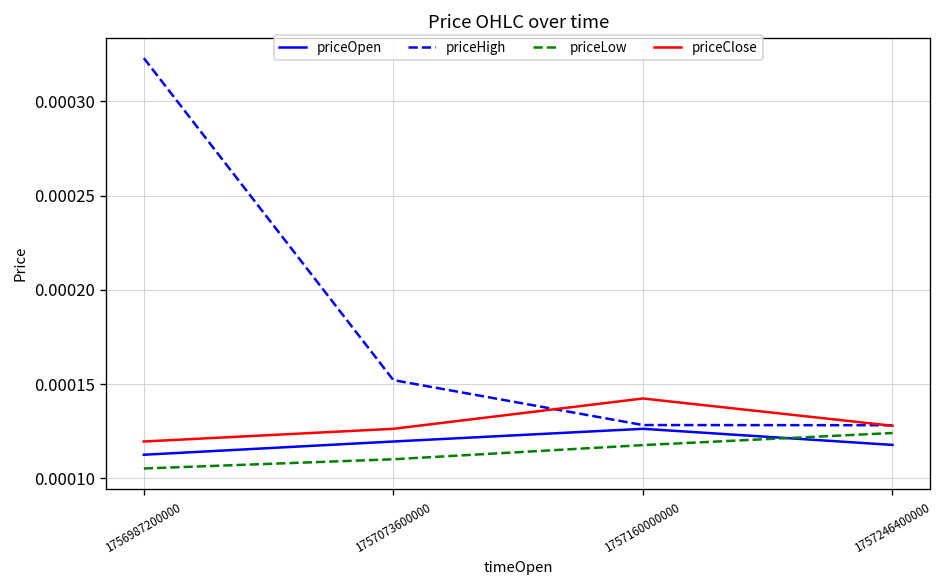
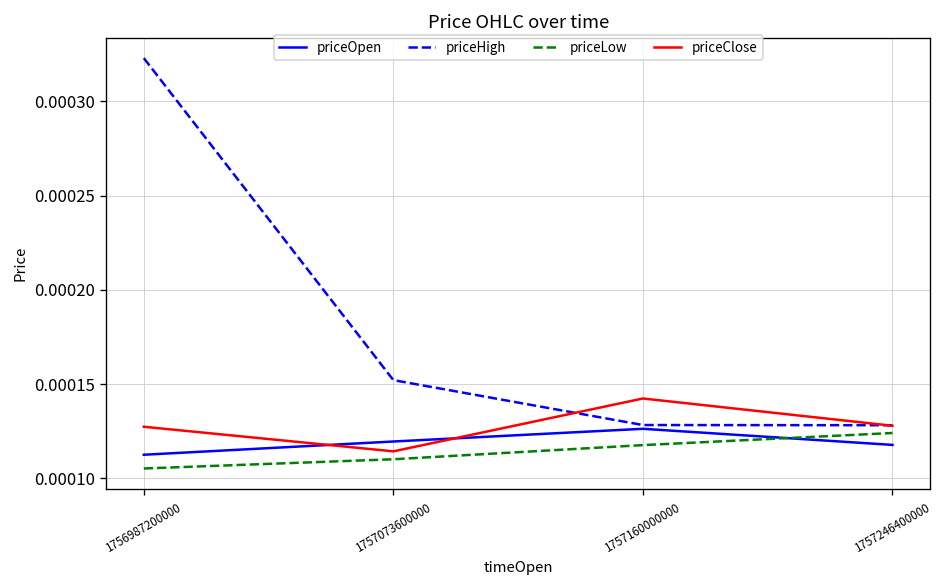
priceClose, 1756987200000: 0.000120 -> 0.000127
priceClose, 1757073600000: 0.000126 -> 0.000114
